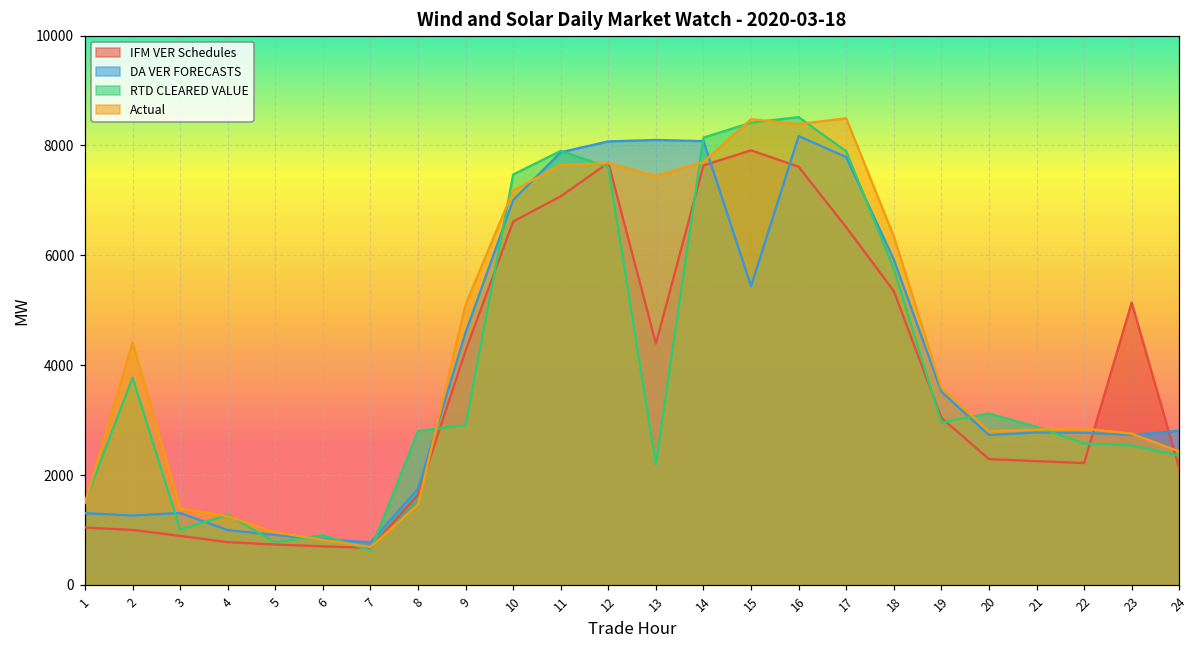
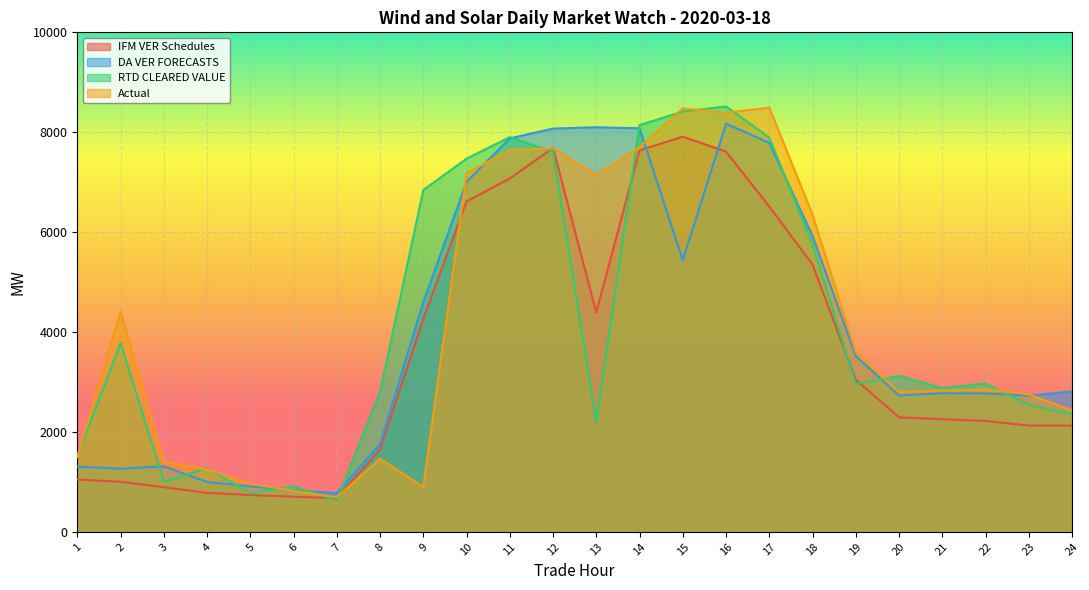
RTD CLEARED VALUE, 9: 2900 -> 6800
Actual, 9: 5100 -> 900
Actual, 13: 7400 -> 7100
RTD CLEARED VALUE, 22: 2600 -> 3000
IFM VER Schedules, 23: 5100 -> 2100
